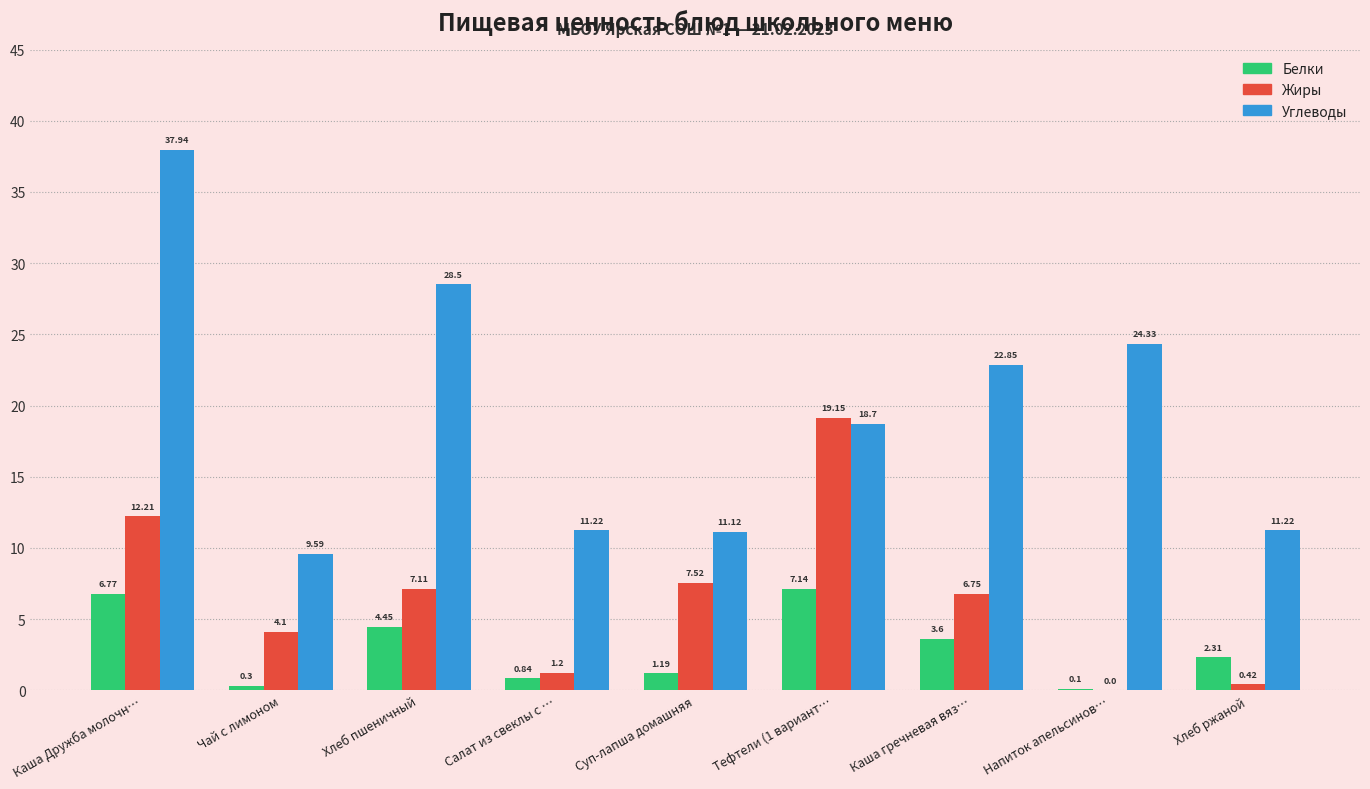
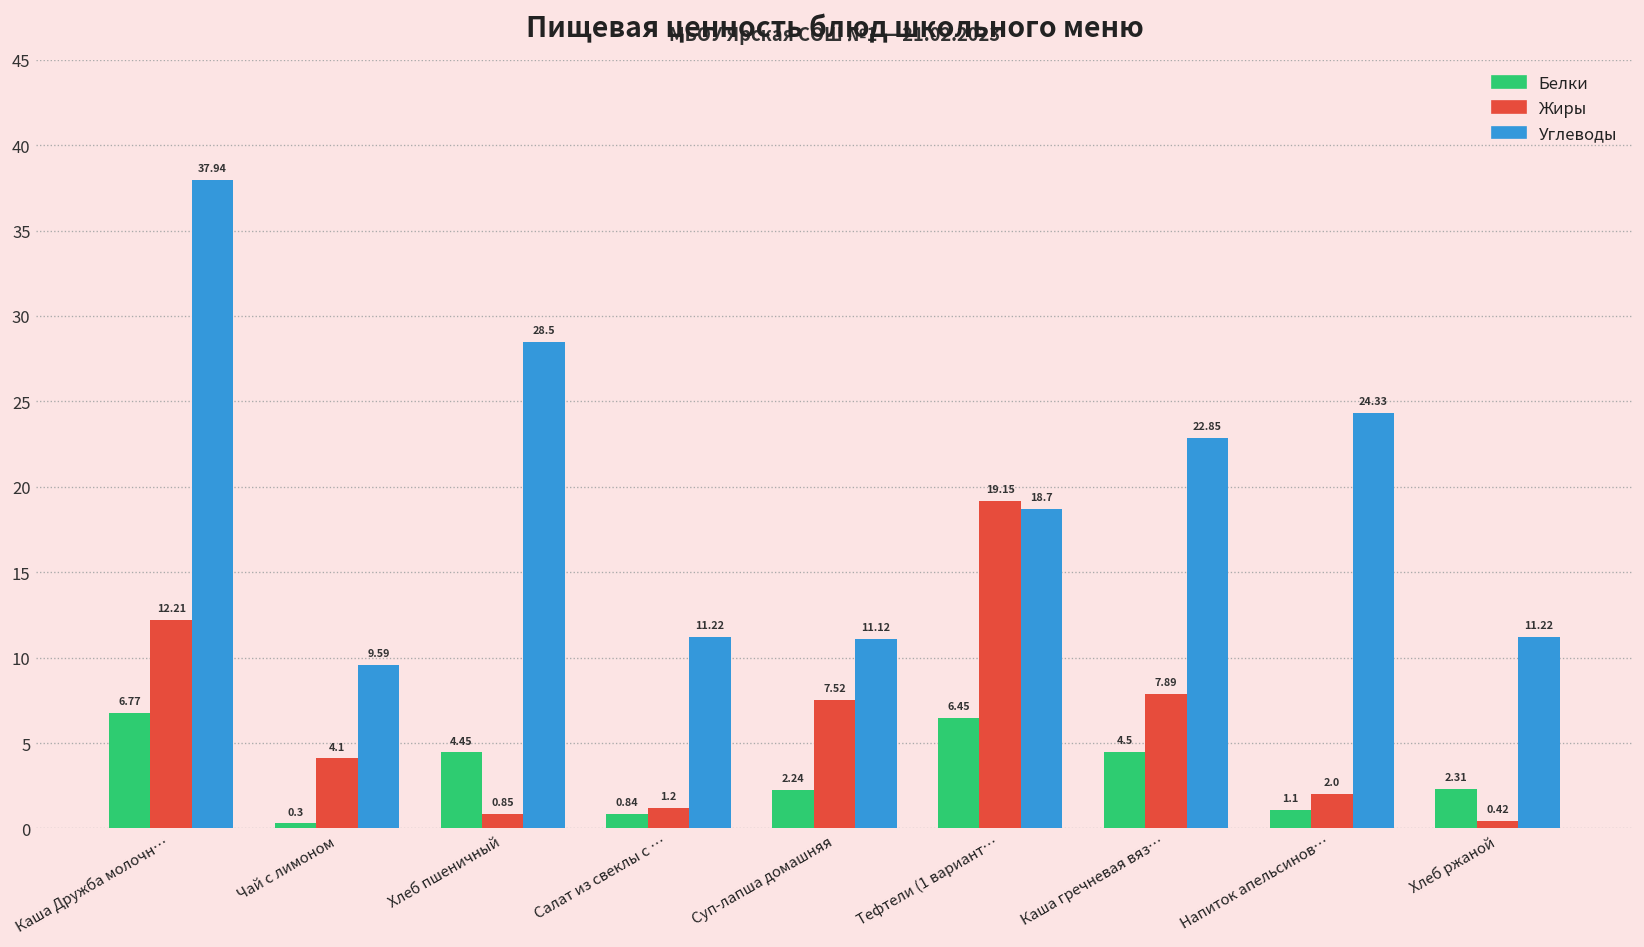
Жиры, Хлеб пшеничный: 7.11 -> 0.85
Белки, Суп-лапша домашняя: 1.19 -> 2.24
Белки, Тефтели (1 вариант…: 7.14 -> 6.45
Белки, Каша гречневая вяз…: 3.6 -> 4.5
Жиры, Каша гречневая вяз…: 6.75 -> 7.89
Белки, Напиток апельсинов…: 0.1 -> 1.1
Жиры, Напиток апельсинов…: 0.0 -> 2.0
